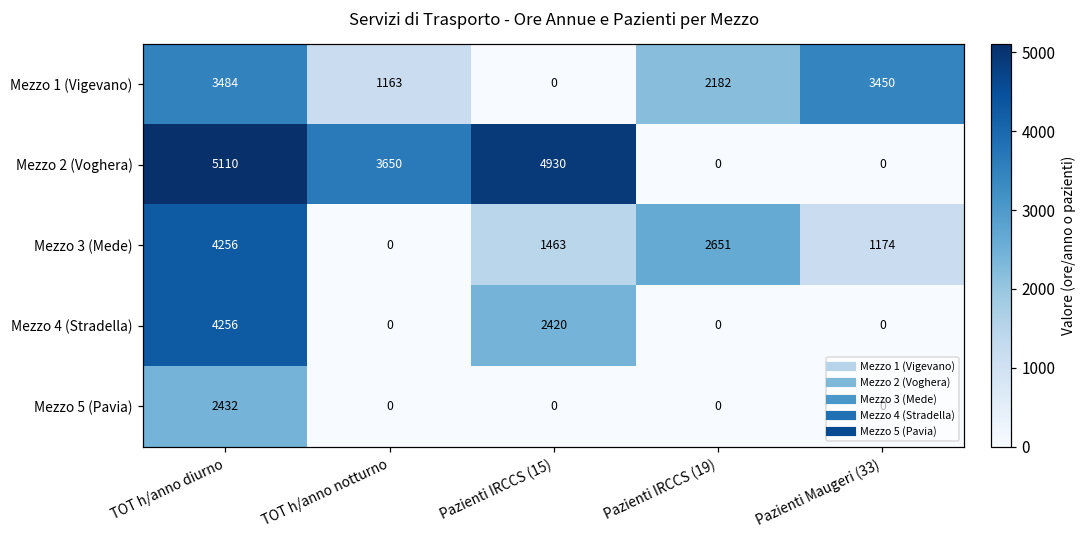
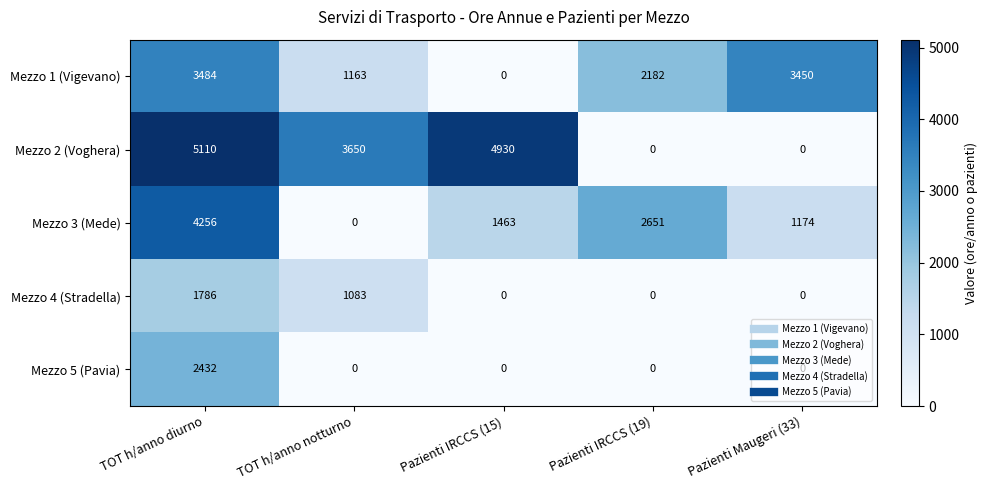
Mezzo 4 (Stradella), TOT h/anno diurno: 4256 -> 1786
Mezzo 4 (Stradella), TOT h/anno notturno: 0 -> 1083
Mezzo 4 (Stradella), Pazienti IRCCS (15): 2420 -> 0
